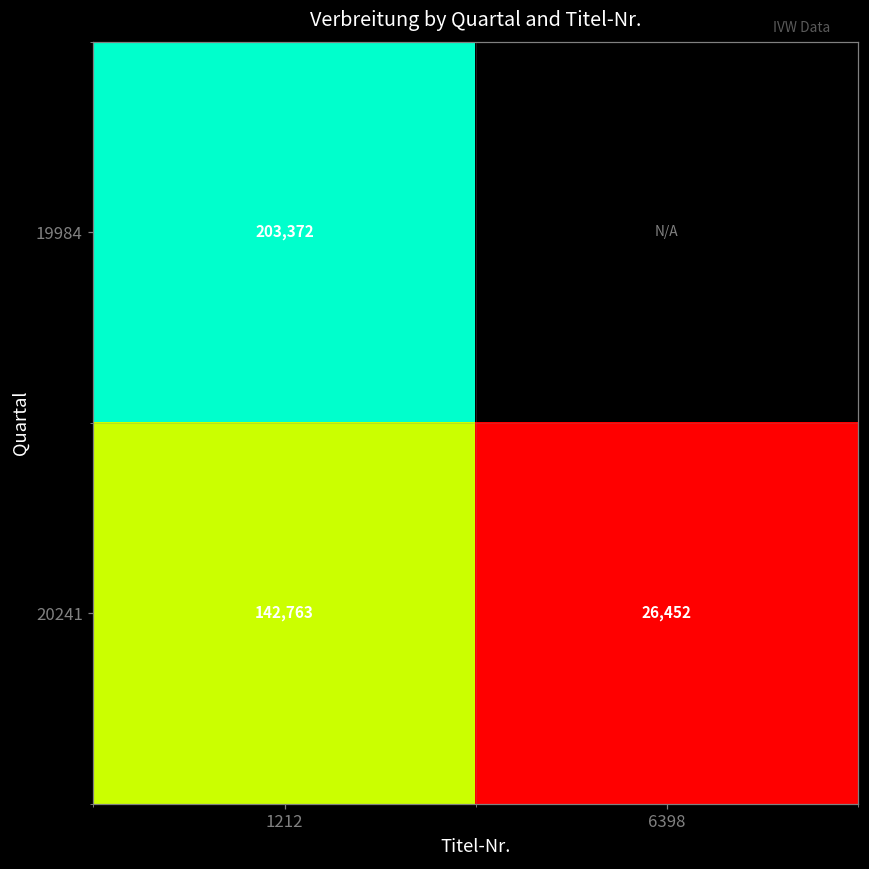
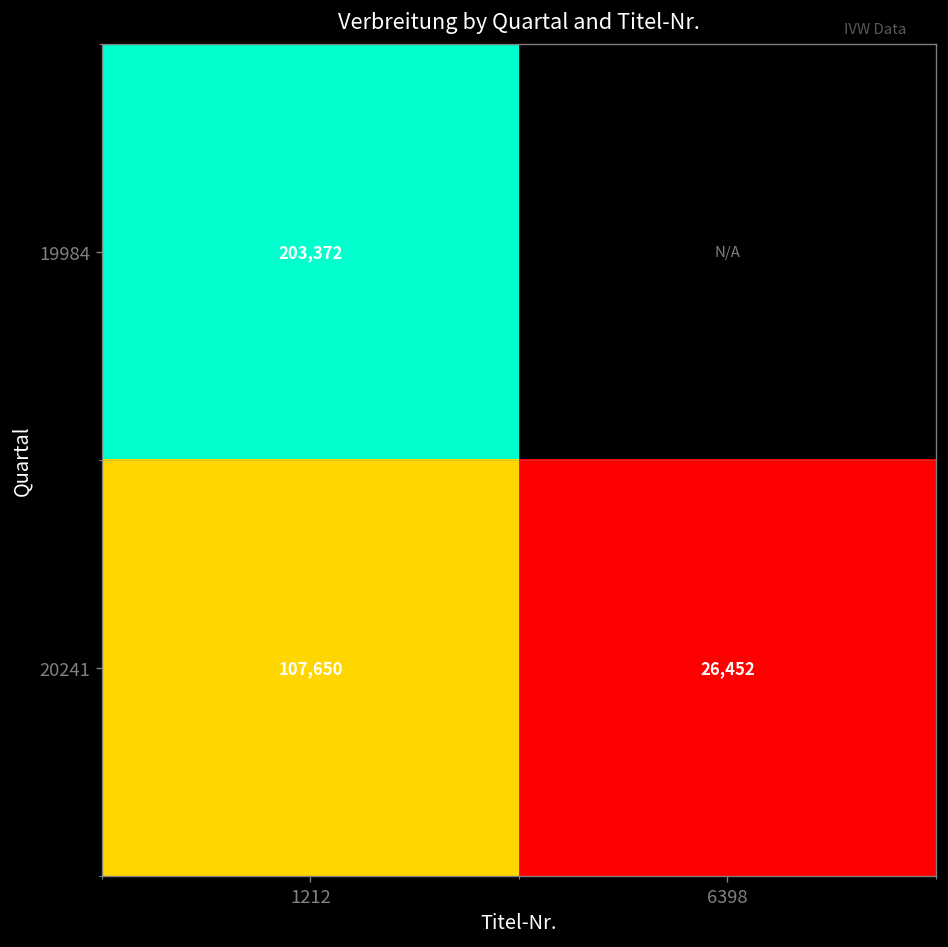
20241, 1212: 142,763 -> 107,650
